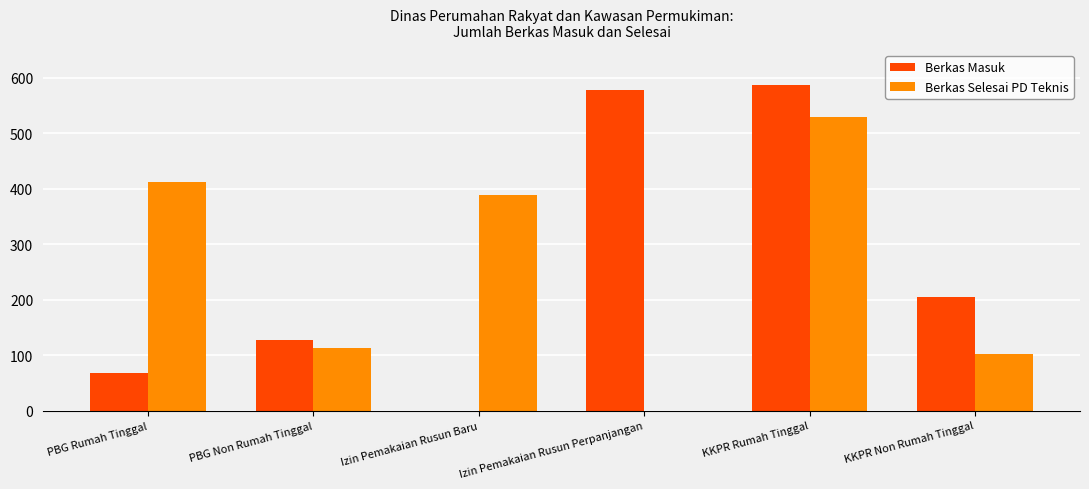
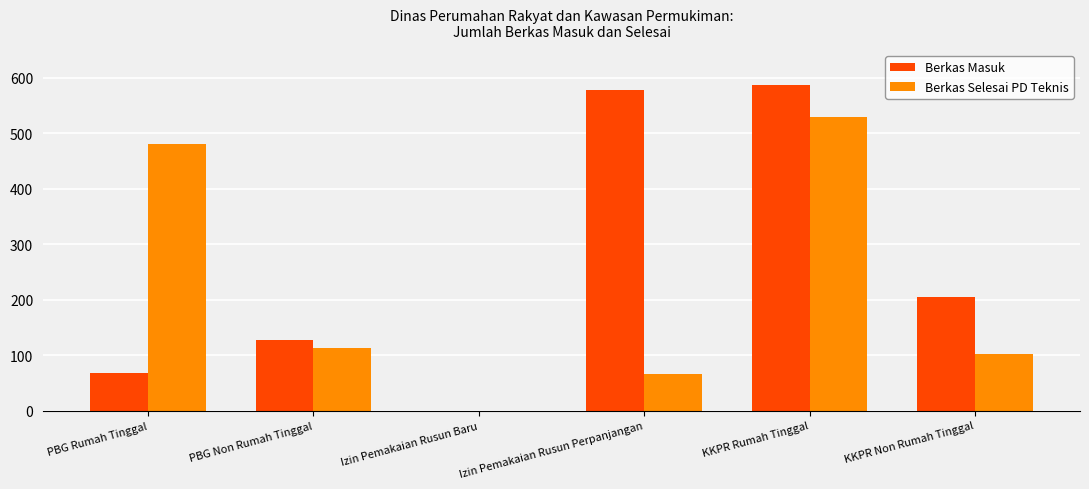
Berkas Selesai PD Teknis, PBG Rumah Tinggal: 410 -> 480
Berkas Selesai PD Teknis, Izin Pemakaian Rusun Baru: 390 -> 0
Berkas Selesai PD Teknis, Izin Pemakaian Rusun Perpanjangan: 0 -> 70
